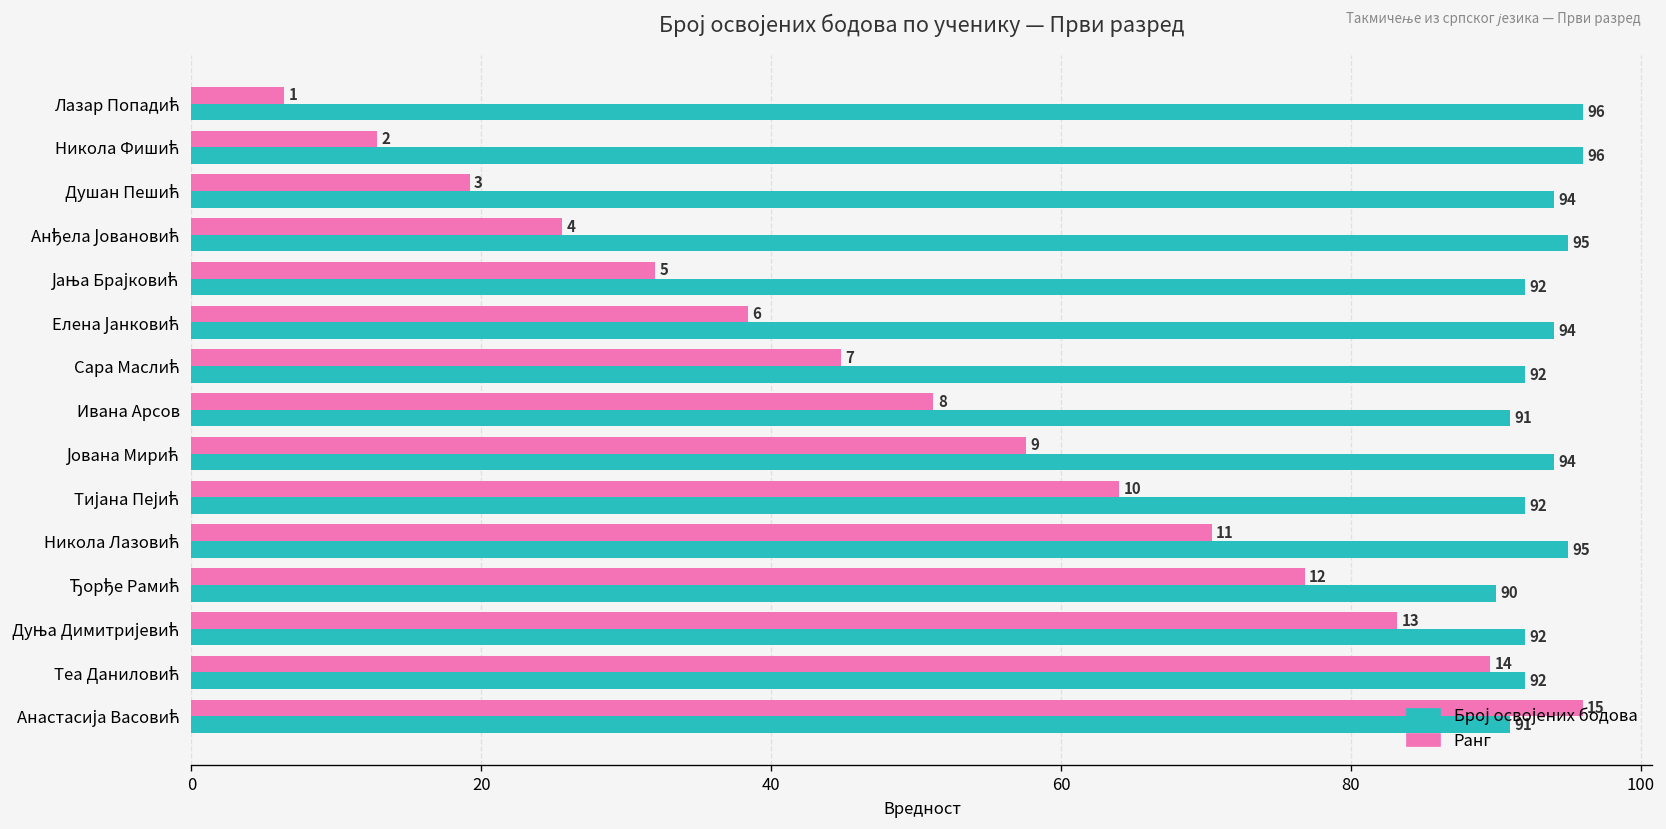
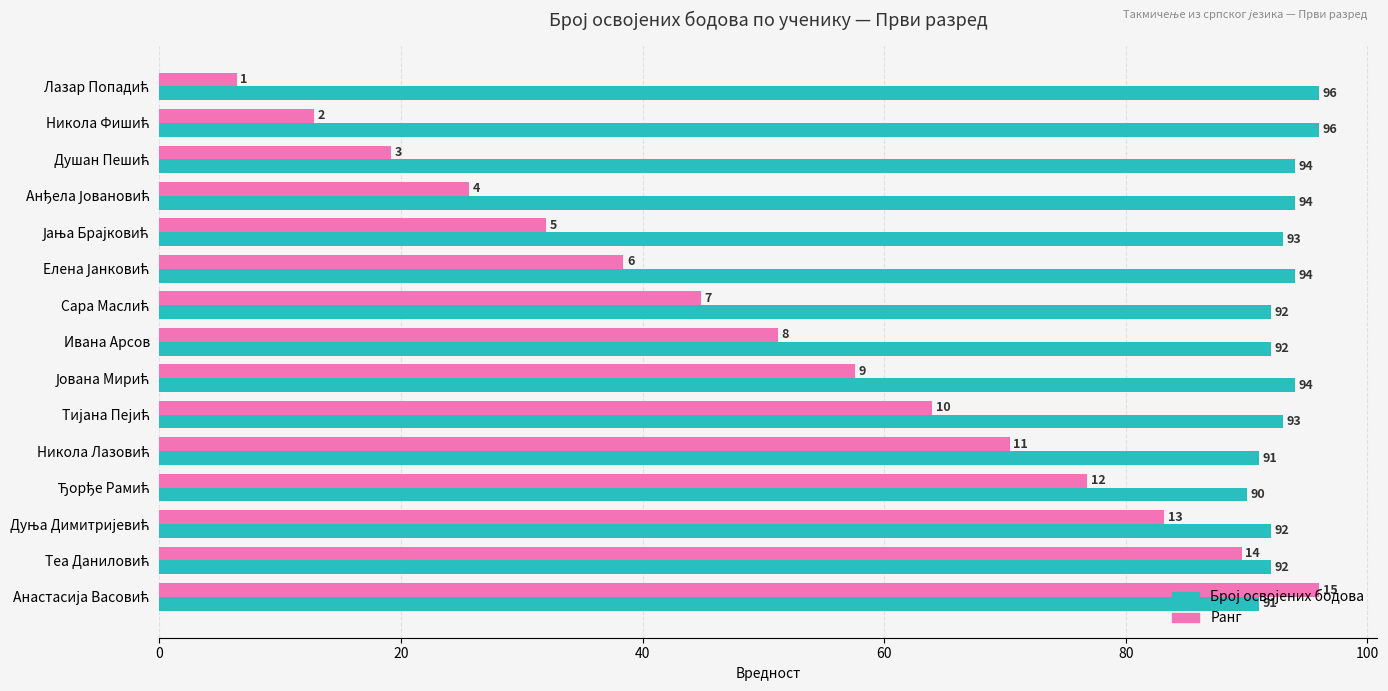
Број освојених бодова, Анђела Јовановић: 95 -> 94
Број освојених бодова, Јања Брајковић: 92 -> 93
Број освојених бодова, Ивана Арсов: 91 -> 92
Број освојених бодова, Тијана Пејић: 92 -> 93
Број освојених бодова, Никола Лазовић: 95 -> 91
